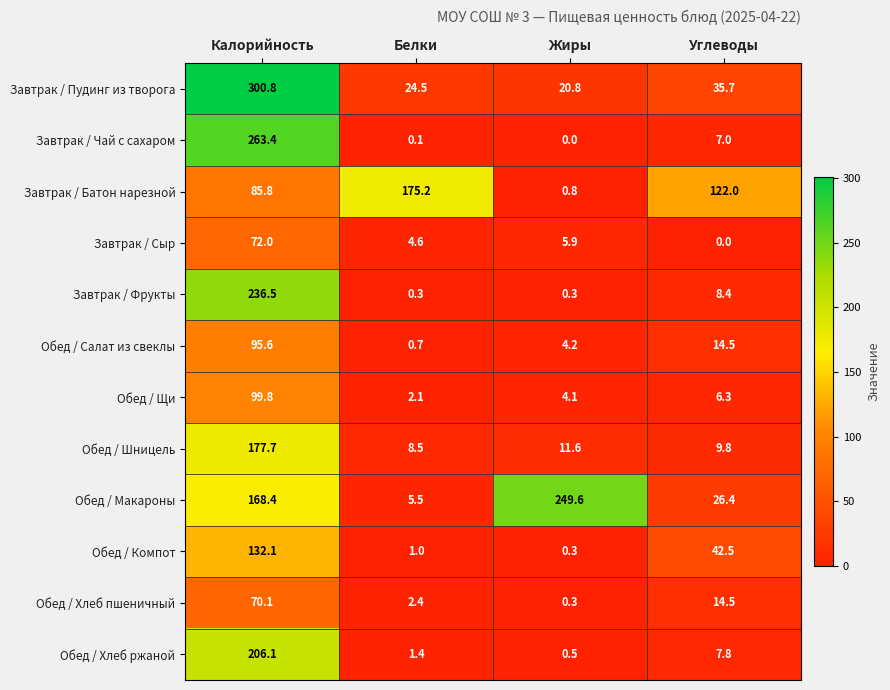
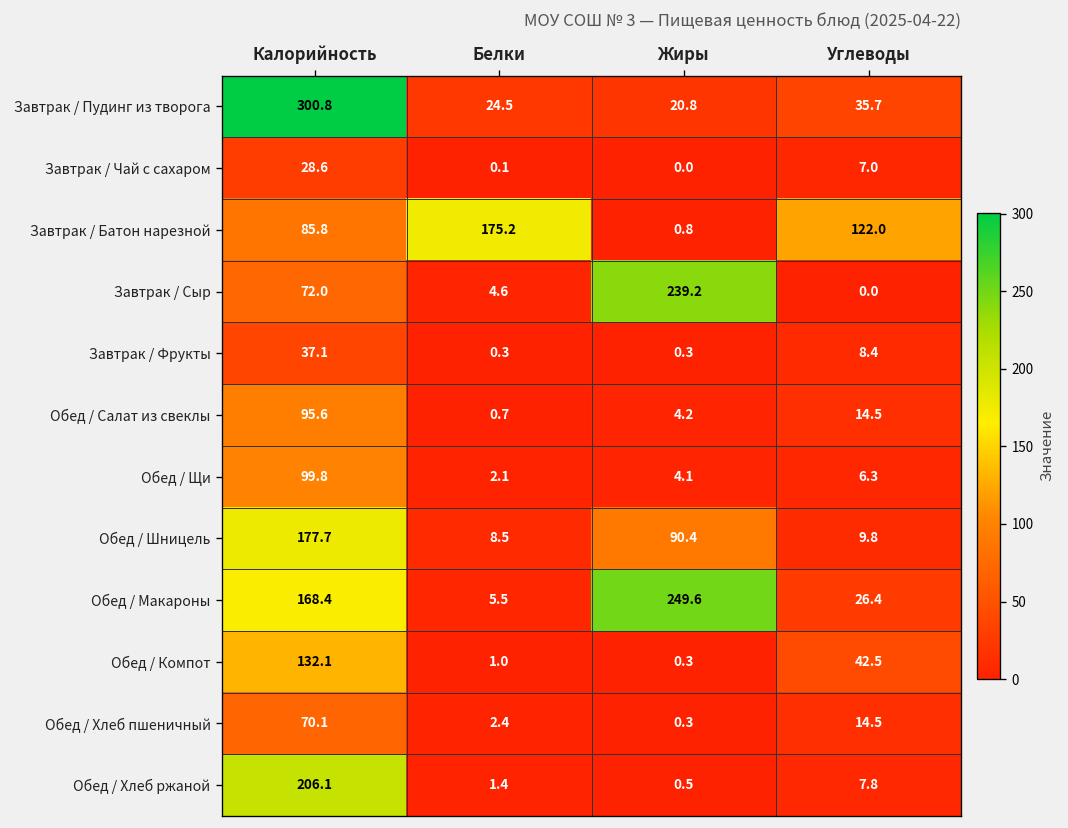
Завтрак / Чай с сахаром, Калорийность: 263.4 -> 28.6
Завтрак / Сыр, Жиры: 5.9 -> 239.2
Завтрак / Фрукты, Калорийность: 236.5 -> 37.1
Обед / Шницель, Жиры: 11.6 -> 90.4
